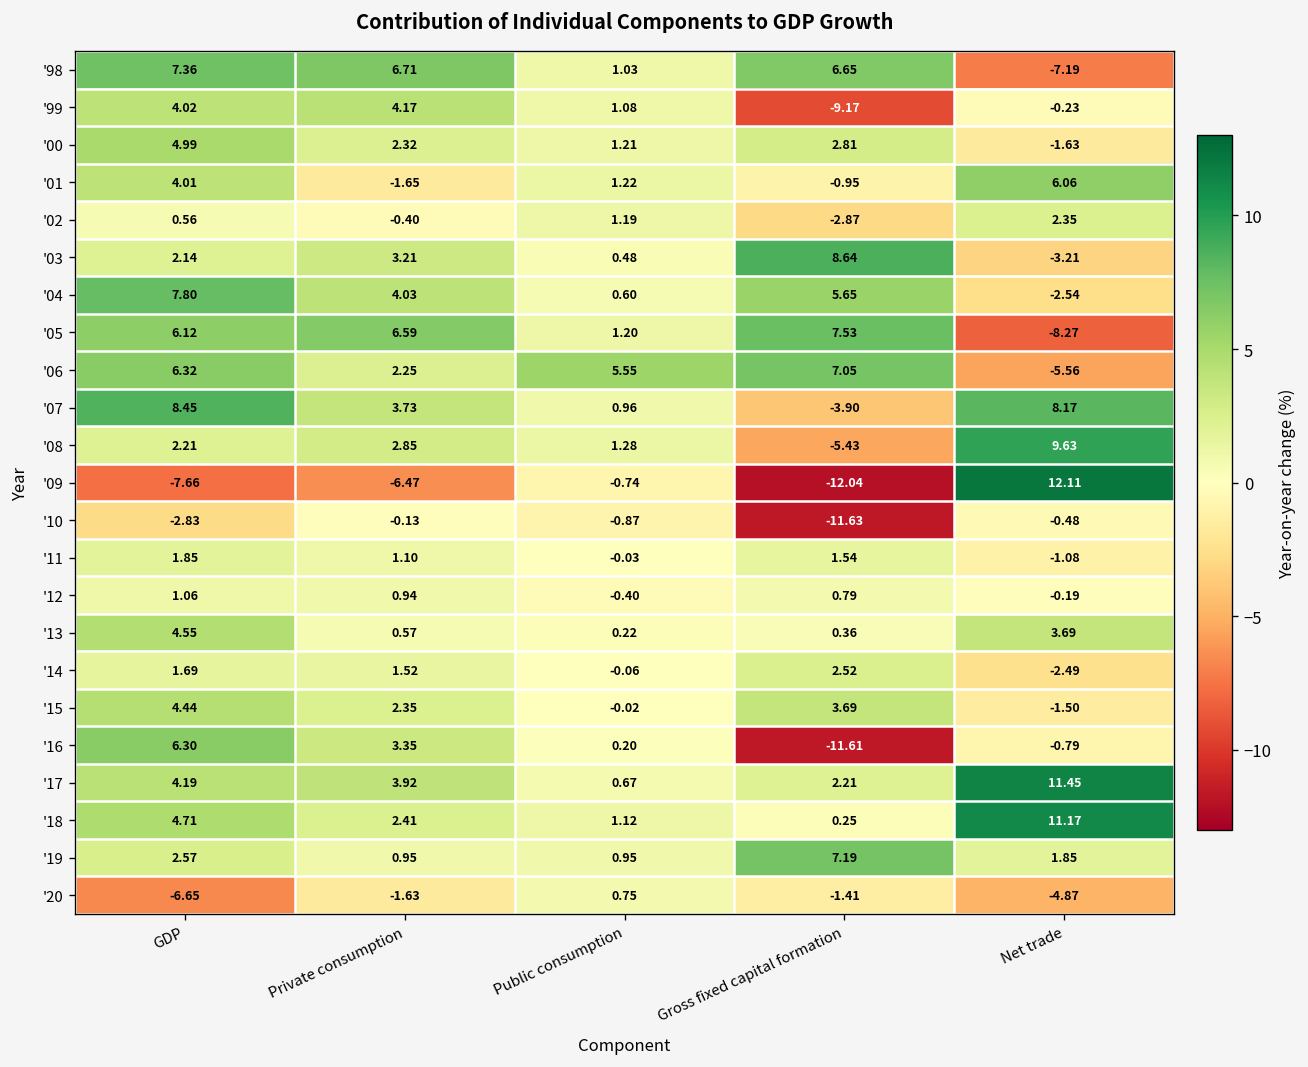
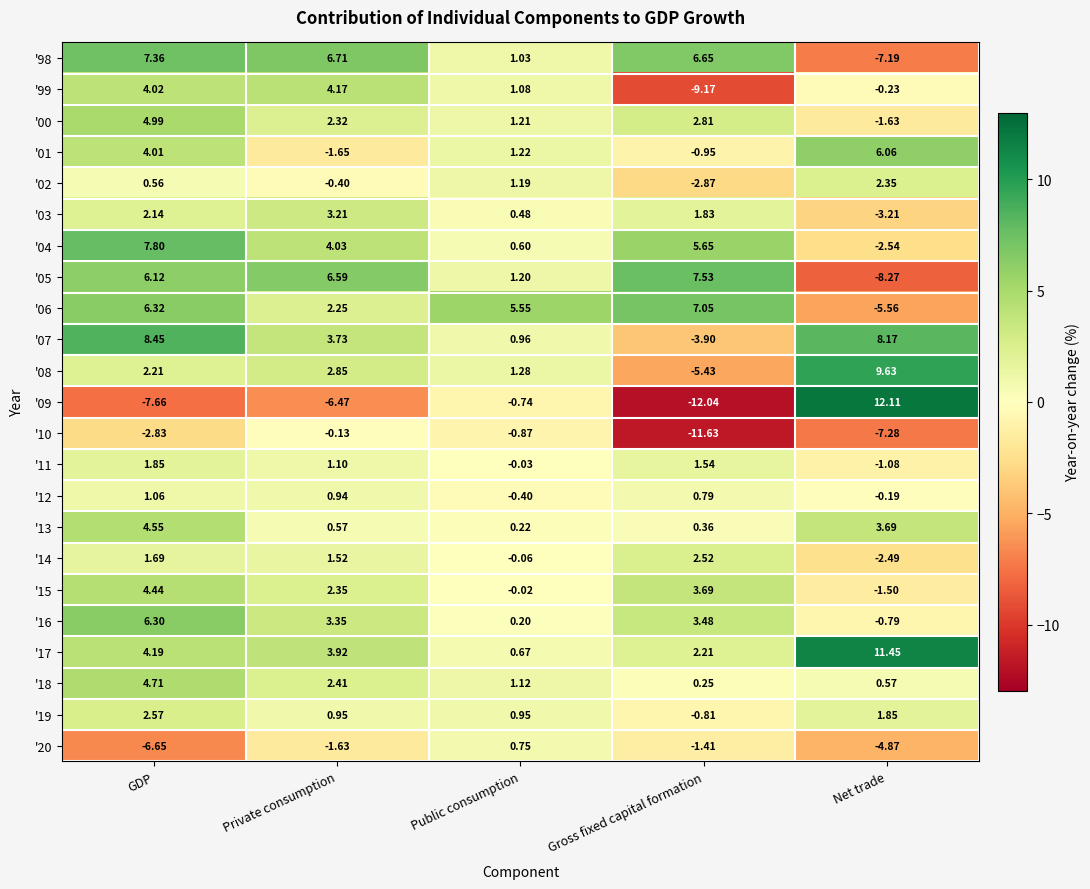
'03, Gross fixed capital formation: 8.64 -> 1.83
'10, Net trade: -0.48 -> -7.28
'16, Gross fixed capital formation: -11.61 -> 3.48
'18, Net trade: 11.17 -> 0.57
'19, Gross fixed capital formation: 7.19 -> -0.81
